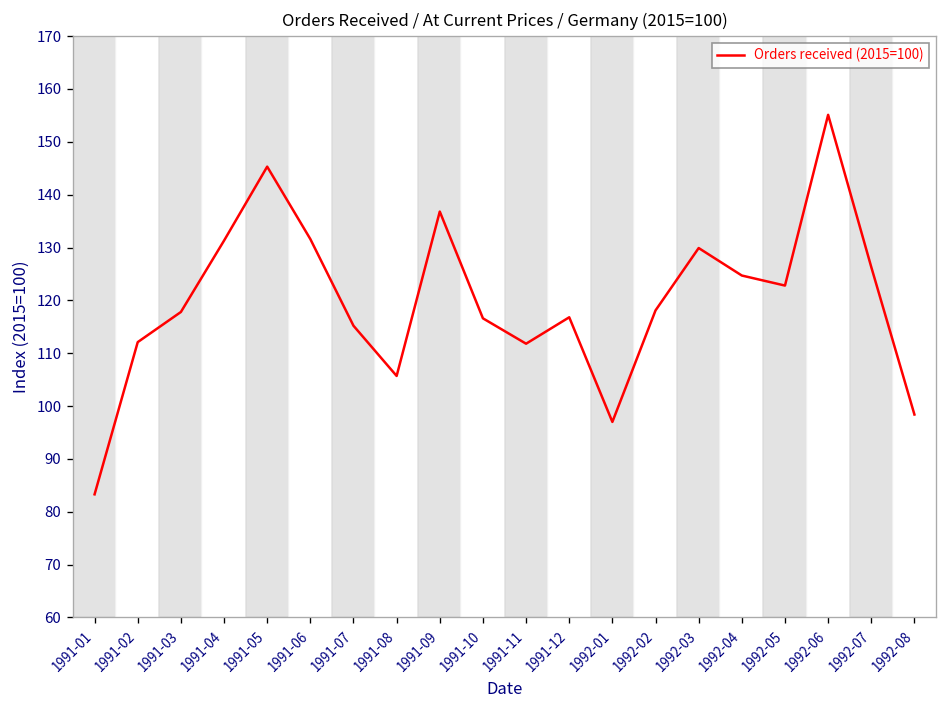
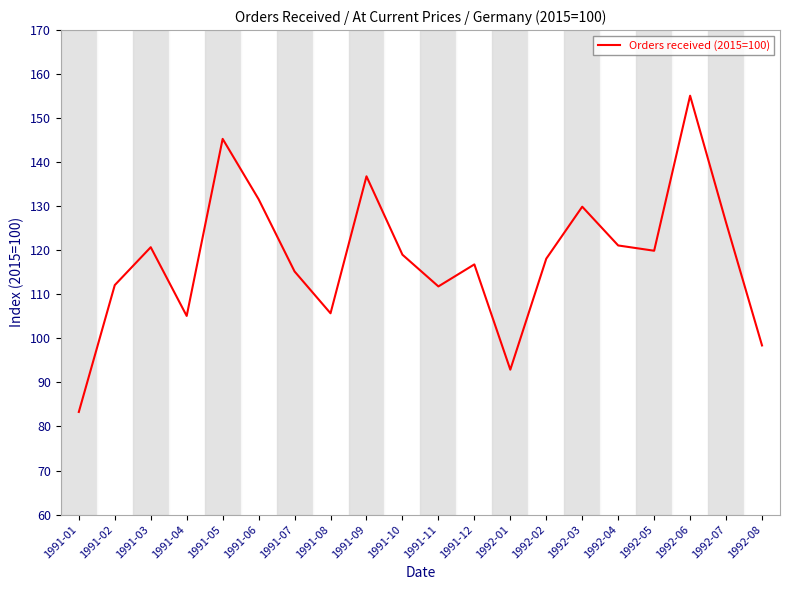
1991-03: 118 -> 121
1991-04: 131 -> 105
1991-10: 117 -> 119
1992-01: 97 -> 93
1992-04: 125 -> 121
1992-05: 123 -> 120
